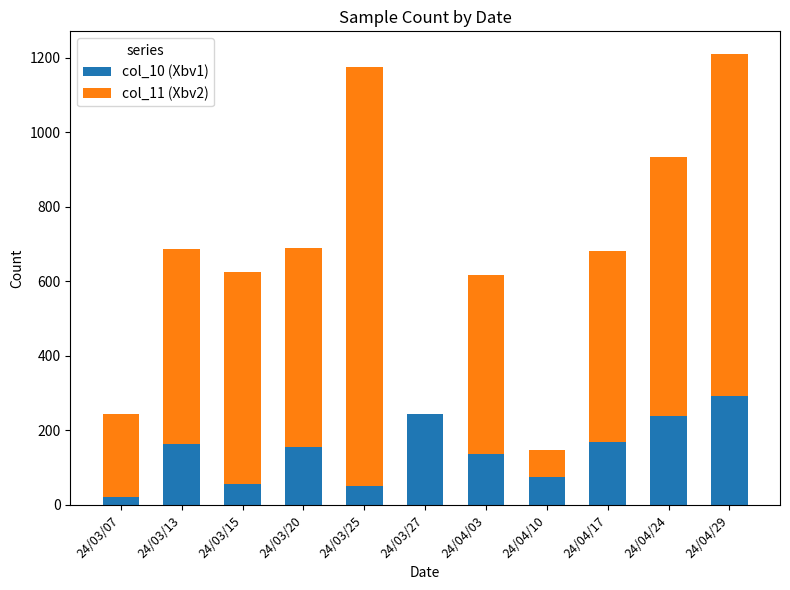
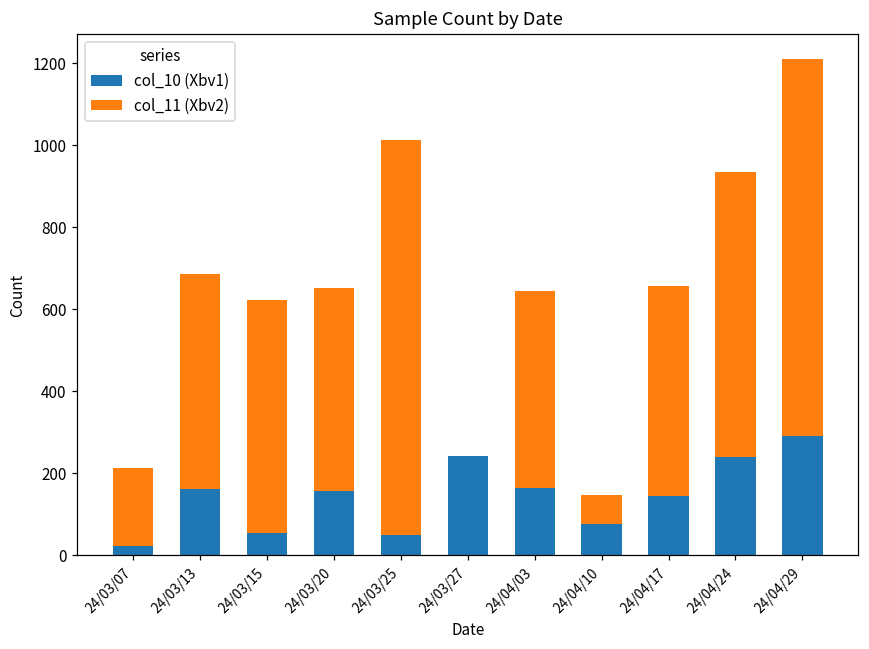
col_11 (Xbv2), 24/03/07: 220 -> 190
col_11 (Xbv2), 24/03/20: 530 -> 500
col_11 (Xbv2), 24/03/25: 1130 -> 960
col_10 (Xbv1), 24/04/03: 140 -> 160
col_10 (Xbv1), 24/04/17: 170 -> 150
